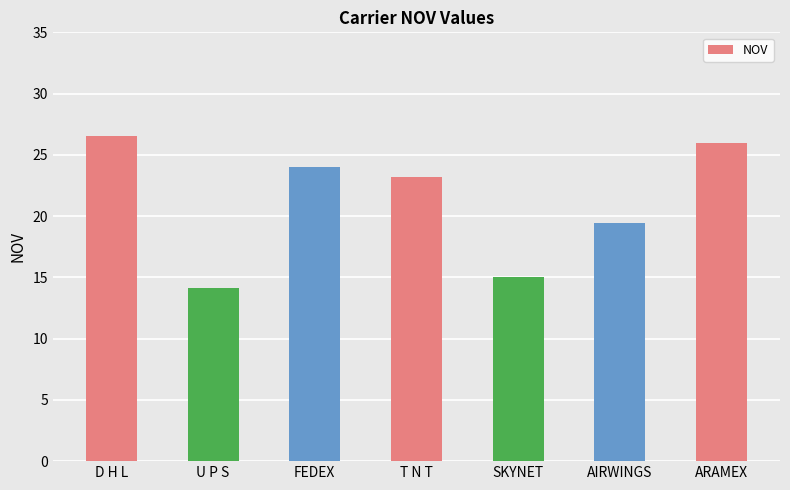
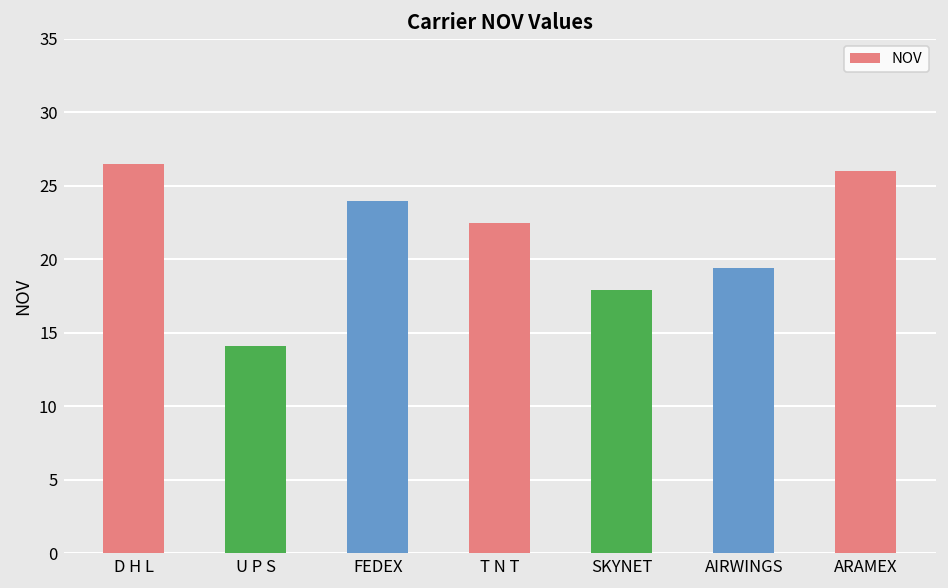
T N T: 23.2 -> 22.5
SKYNET: 15.0 -> 17.9
